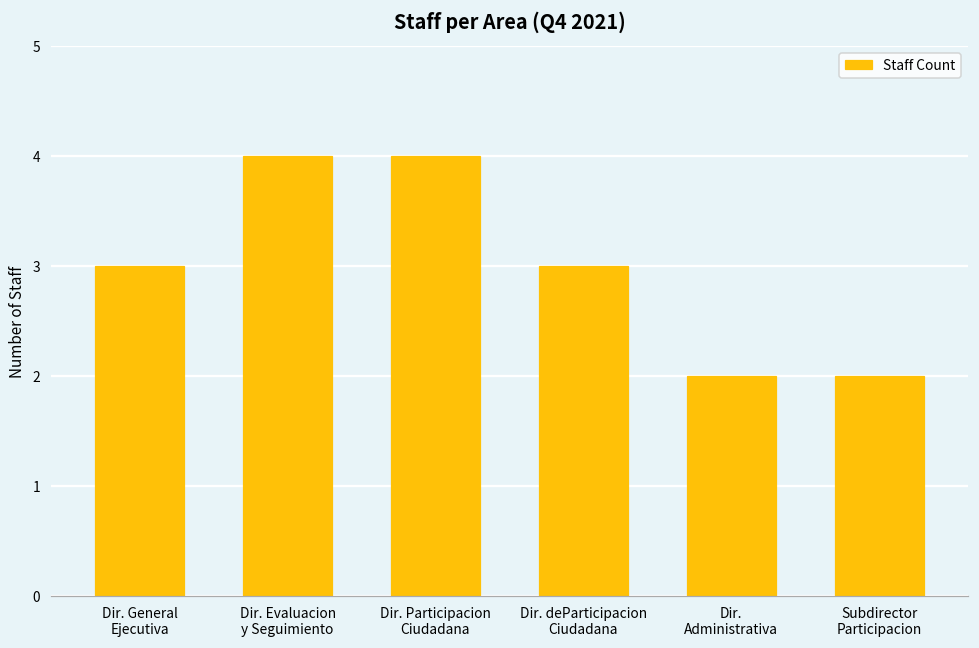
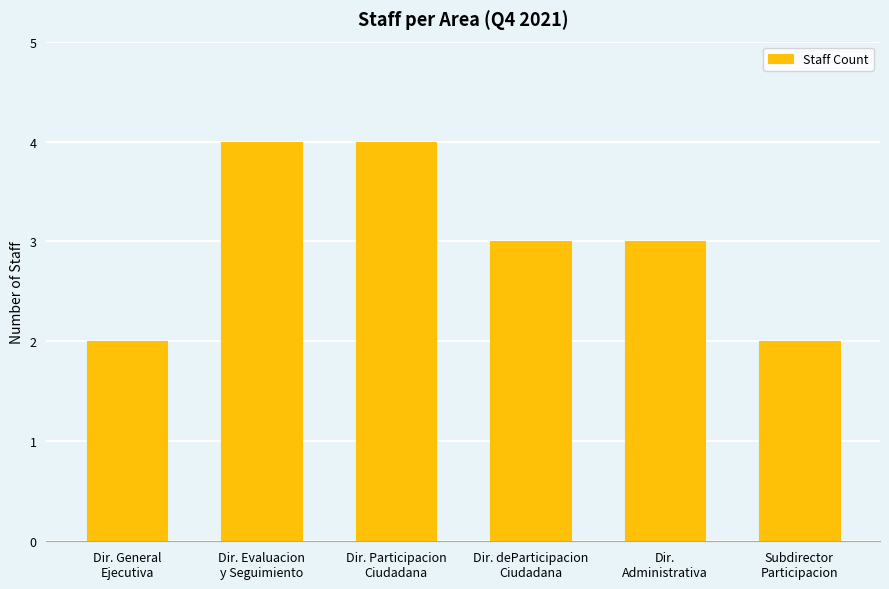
Dir. General Ejecutiva: 3 -> 2
Dir. Administrativa: 2 -> 3
